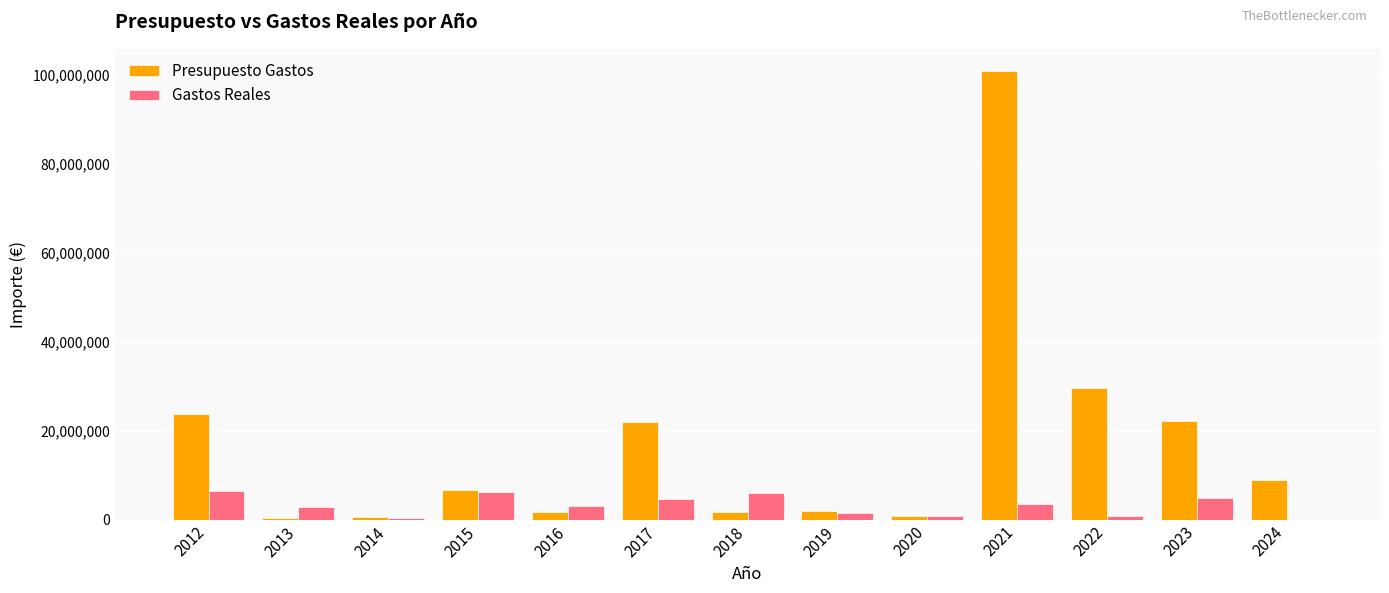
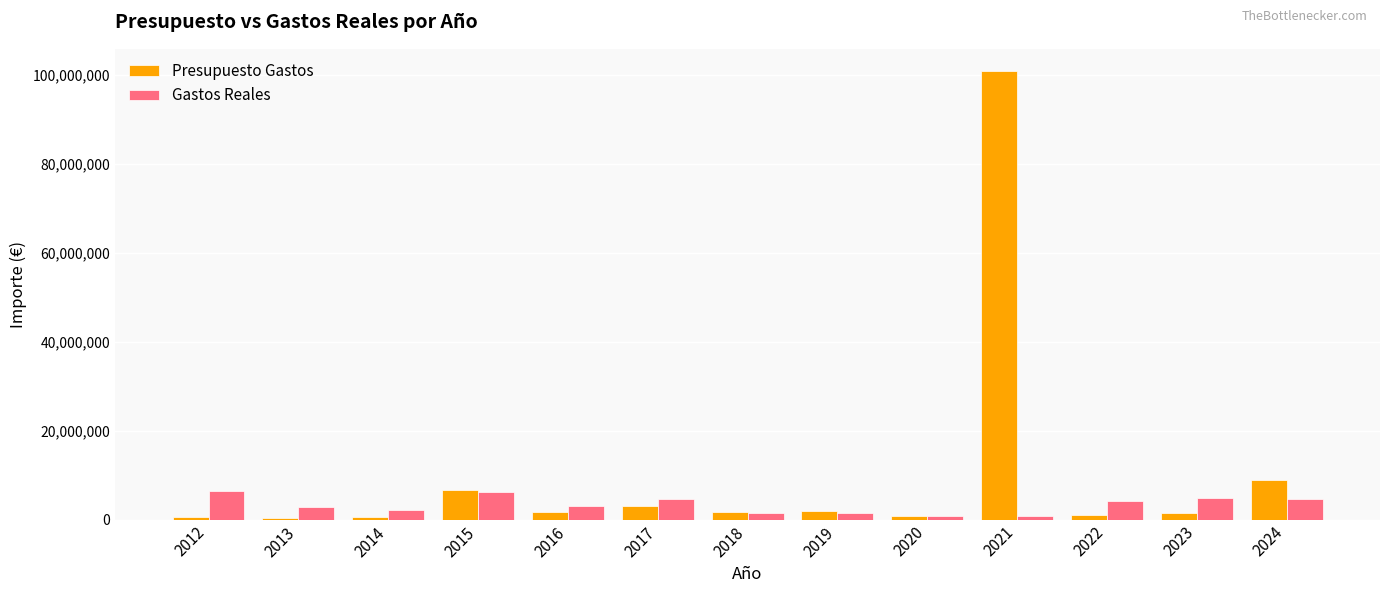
Presupuesto Gastos, 2012: 24,000,000 -> 1,000,000
Gastos Reales, 2014: 0 -> 2,000,000
Presupuesto Gastos, 2017: 22,000,000 -> 3,000,000
Gastos Reales, 2018: 6,000,000 -> 1,000,000
Gastos Reales, 2021: 4,000,000 -> 1,000,000
Presupuesto Gastos, 2022: 30,000,000 -> 1,000,000
Gastos Reales, 2022: 1,000,000 -> 4,000,000
Presupuesto Gastos, 2023: 22,000,000 -> 1,000,000
Gastos Reales, 2024: 0 -> 5,000,000
